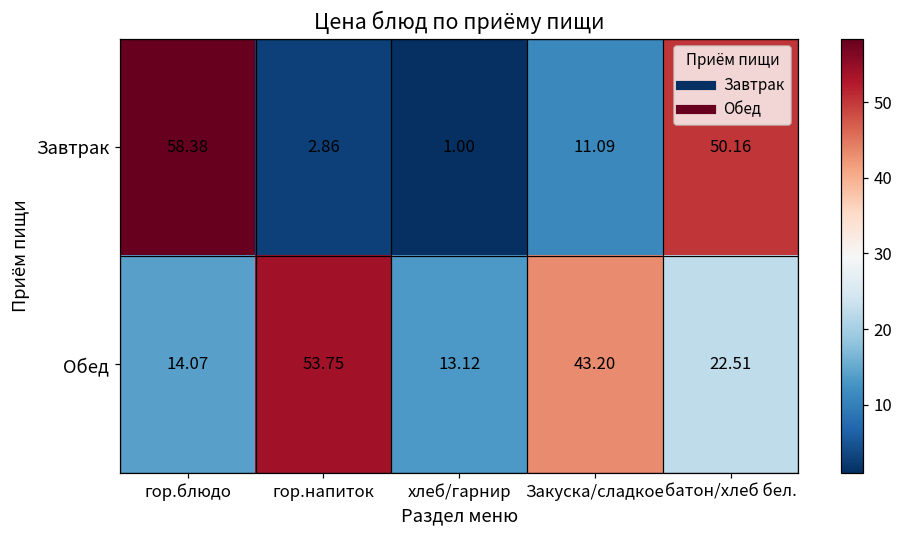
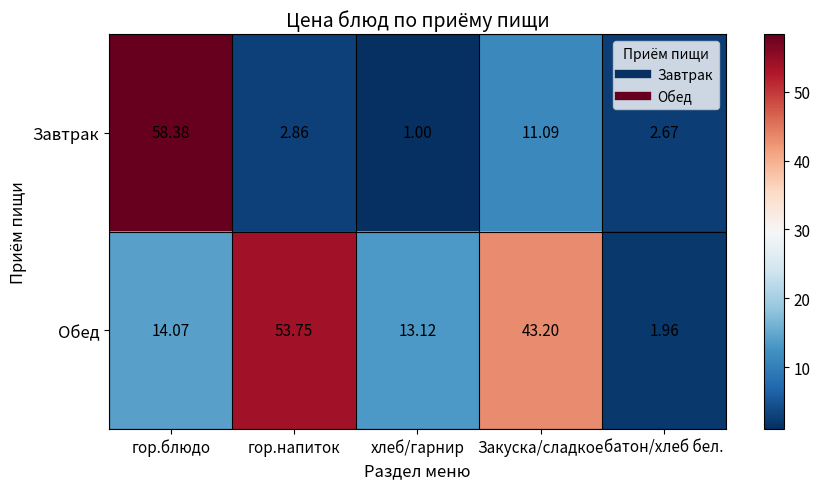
Завтрак, батон/хлеб бел.: 50.16 -> 2.67
Обед, батон/хлеб бел.: 22.51 -> 1.96
